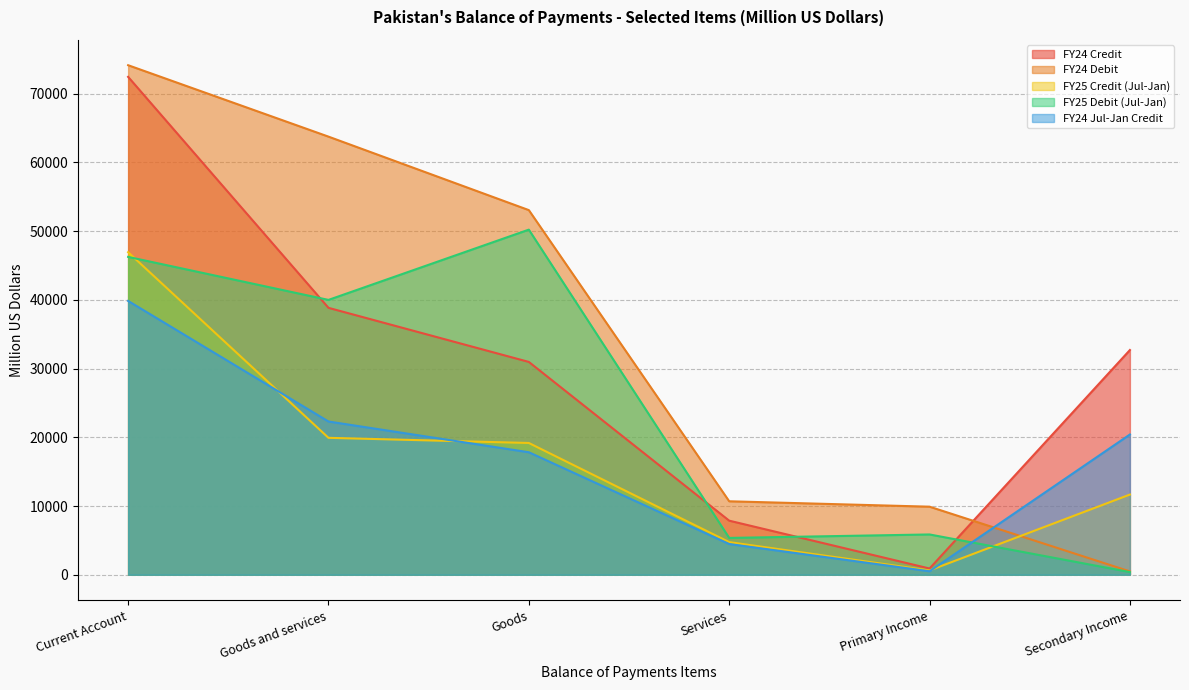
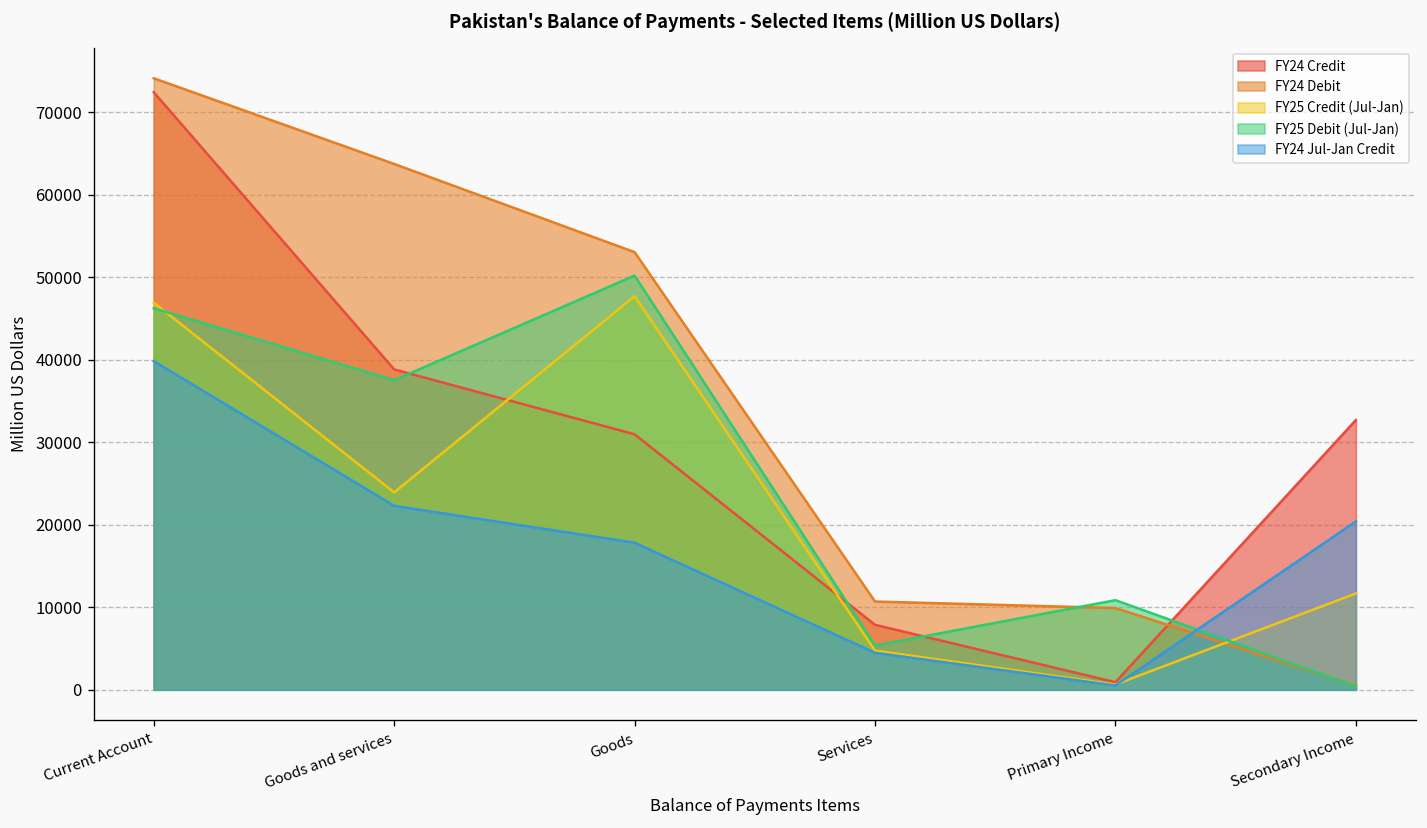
FY25 Credit (Jul-Jan), Goods and services: 20000 -> 24000
FY25 Debit (Jul-Jan), Goods and services: 40000 -> 38000
FY25 Credit (Jul-Jan), Goods: 19000 -> 48000
FY25 Debit (Jul-Jan), Primary Income: 6000 -> 11000
